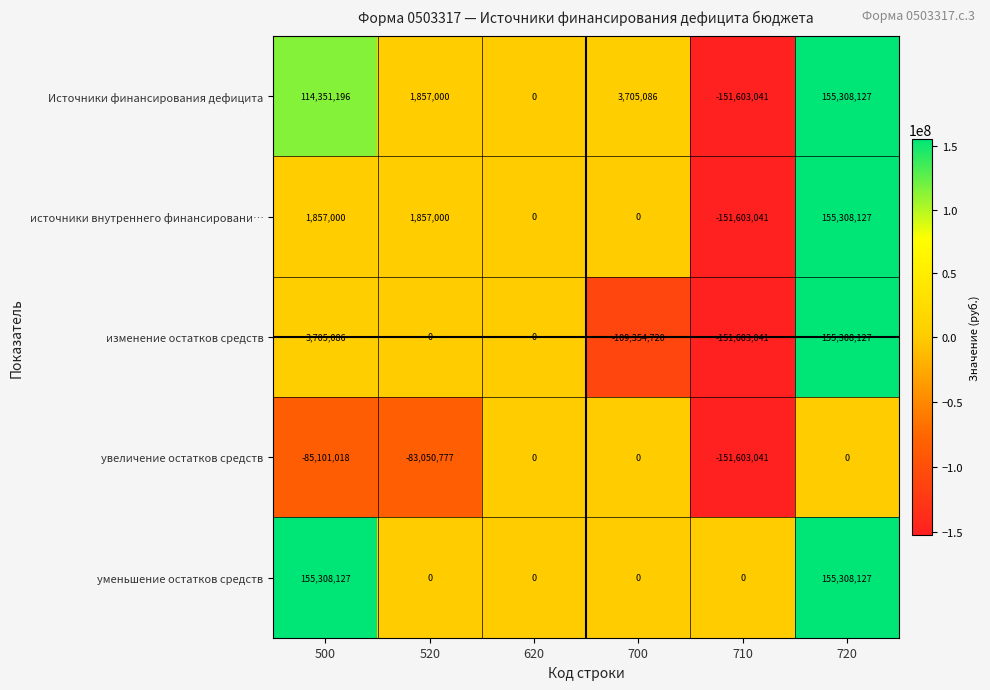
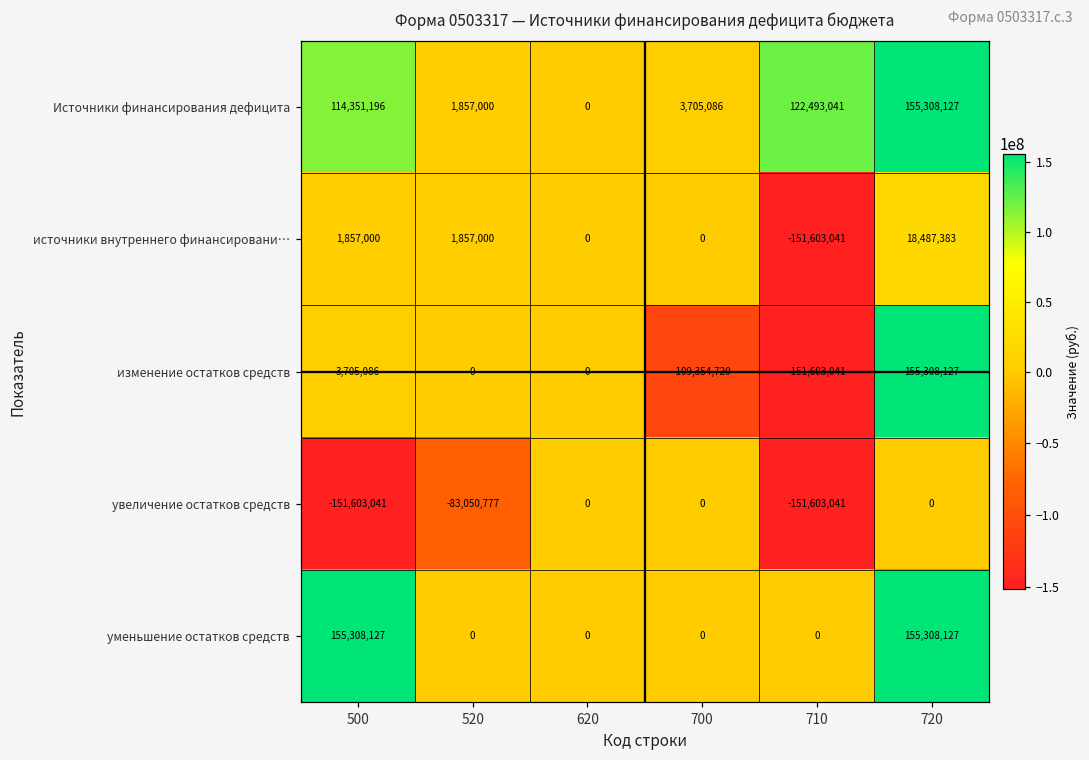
Источники финансирования дефицита, 710: -151,603,041 -> 122,493,041
источники внутреннего финансировани…, 720: 155,308,127 -> 18,487,383
увеличение остатков средств, 500: -85,101,018 -> -151,603,041
